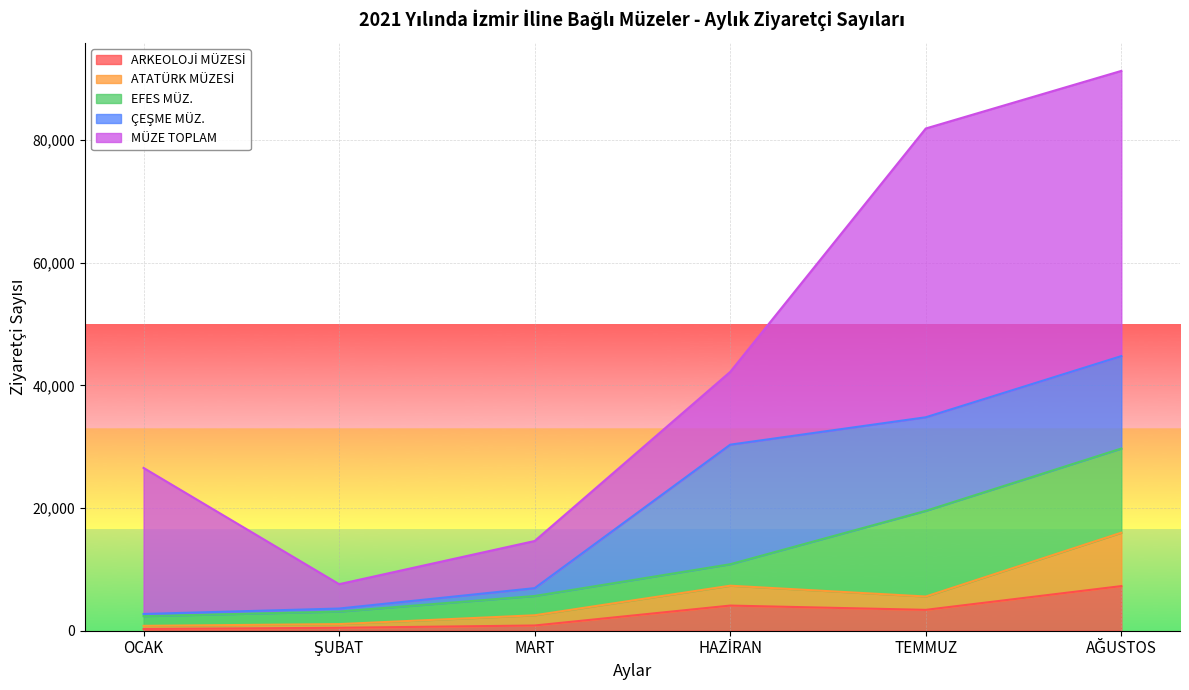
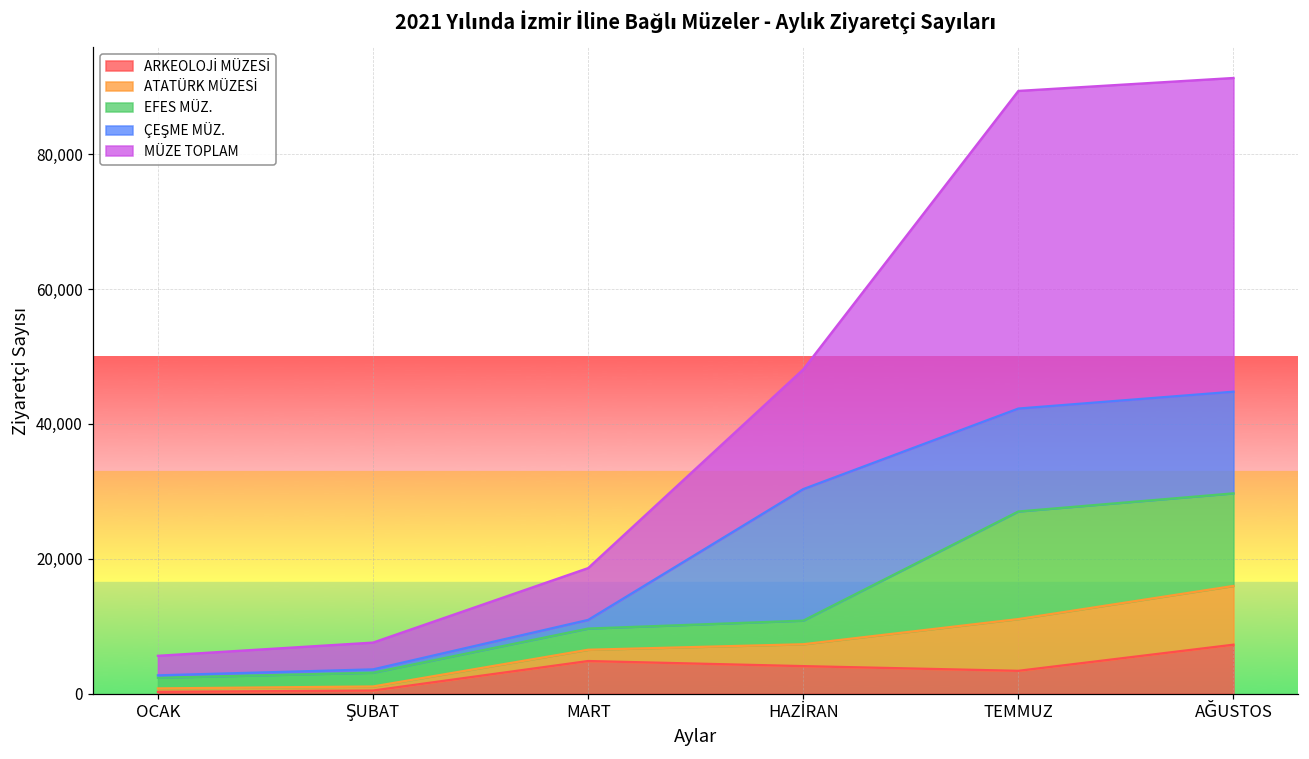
MÜZE TOPLAM, OCAK: 24,000 -> 3,000
ARKEOLOJİ MÜZESİ, MART: 1,000 -> 5,000
MÜZE TOPLAM, HAZİRAN: 12,000 -> 18,000
ATATÜRK MÜZESİ, TEMMUZ: 2,000 -> 8,000
EFES MÜZ., TEMMUZ: 14,000 -> 16,000
